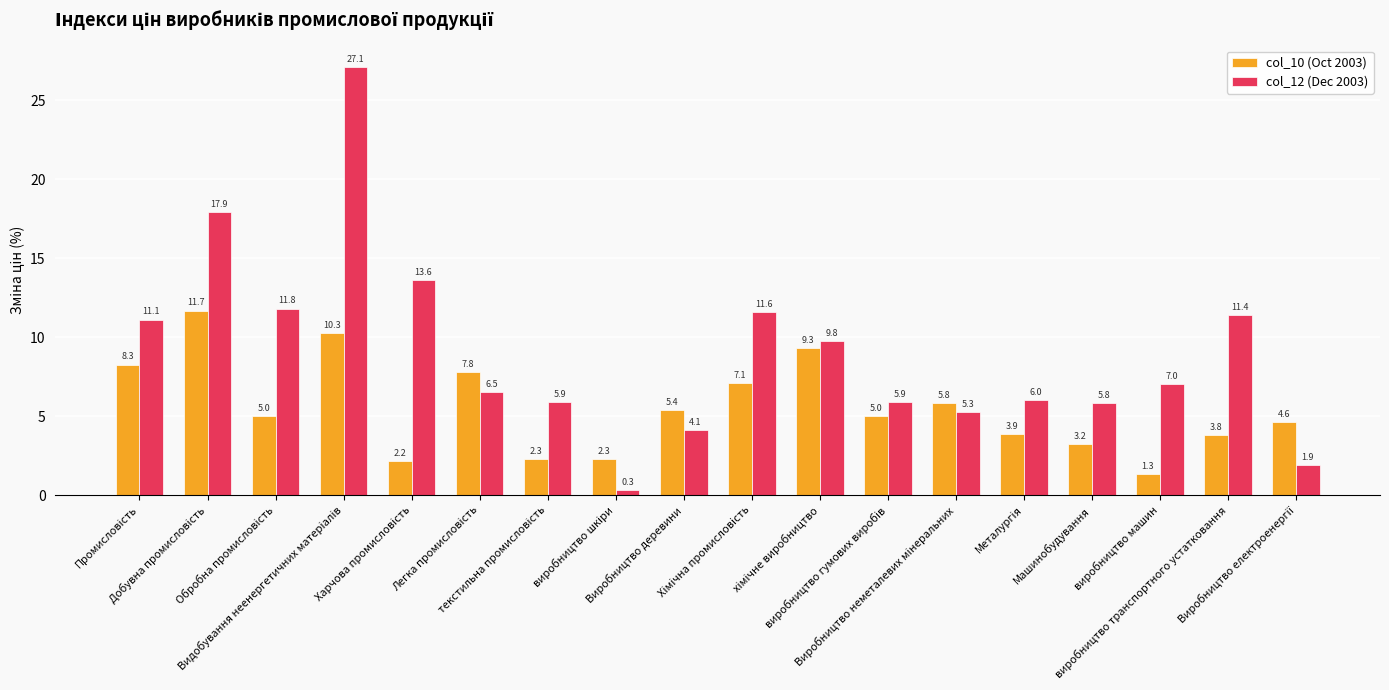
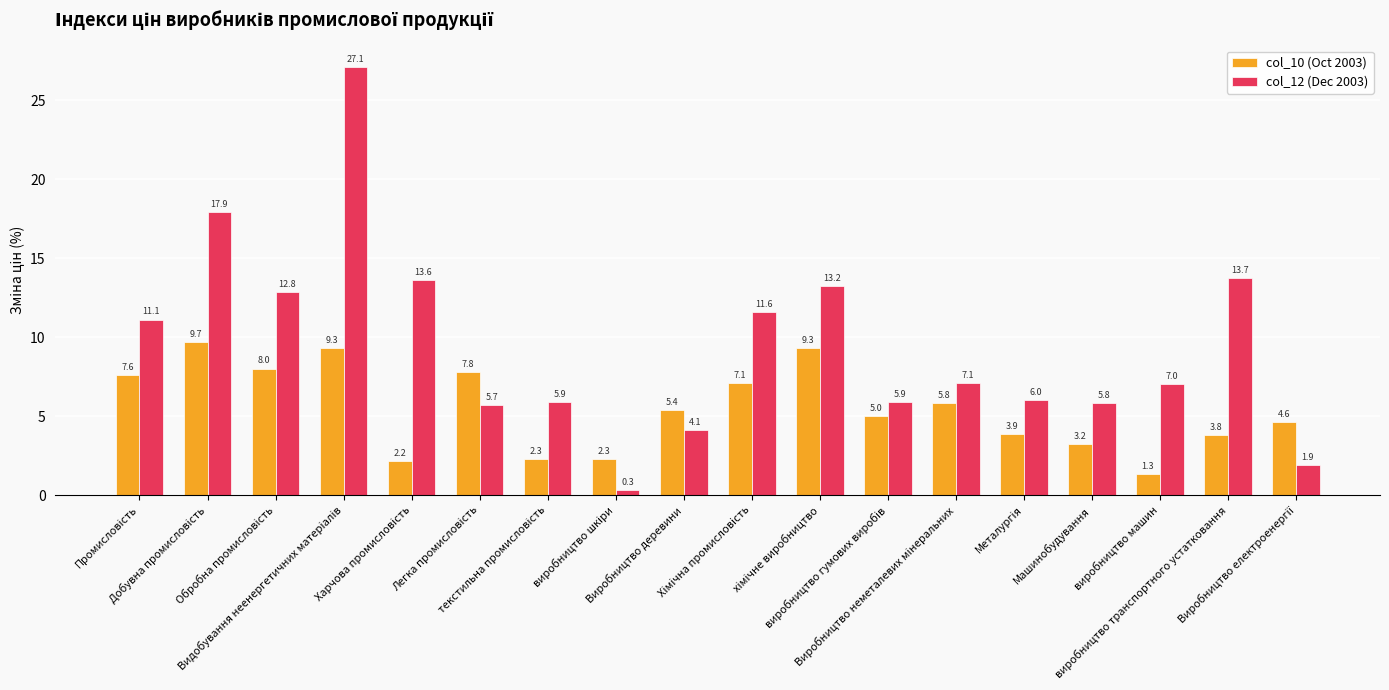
col_10 (Oct 2003), Промисловість: 8.3 -> 7.6
col_10 (Oct 2003), Добувна промисловість: 11.7 -> 9.7
col_10 (Oct 2003), Обробна промисловість: 5.0 -> 8.0
col_12 (Dec 2003), Обробна промисловість: 11.8 -> 12.8
col_10 (Oct 2003), Видобування неенергетичних матеріалів: 10.3 -> 9.3
col_12 (Dec 2003), Легка промисловість: 6.5 -> 5.7
col_12 (Dec 2003), хімічне виробництво: 9.8 -> 13.2
col_12 (Dec 2003), Виробництво неметалевих мінеральних: 5.3 -> 7.1
col_12 (Dec 2003), виробництво транспортного устатковання: 11.4 -> 13.7
